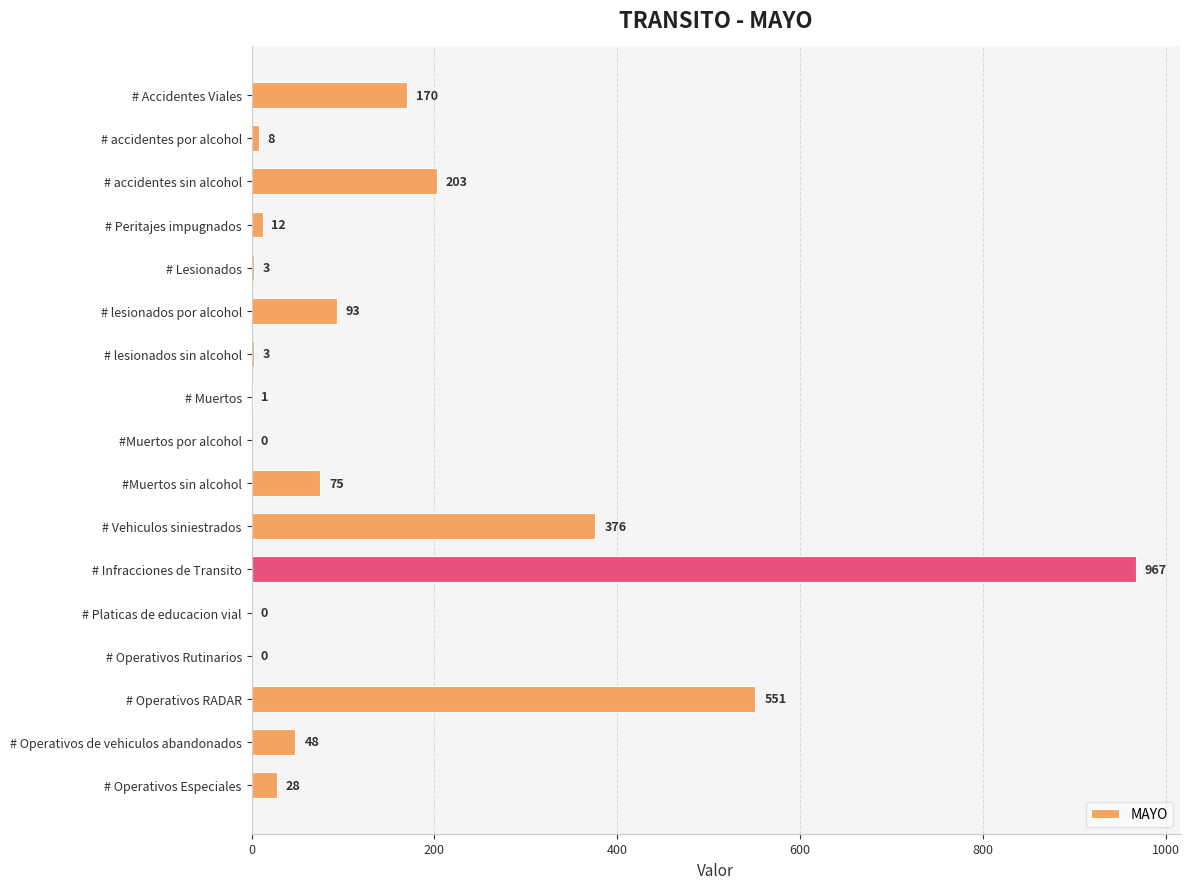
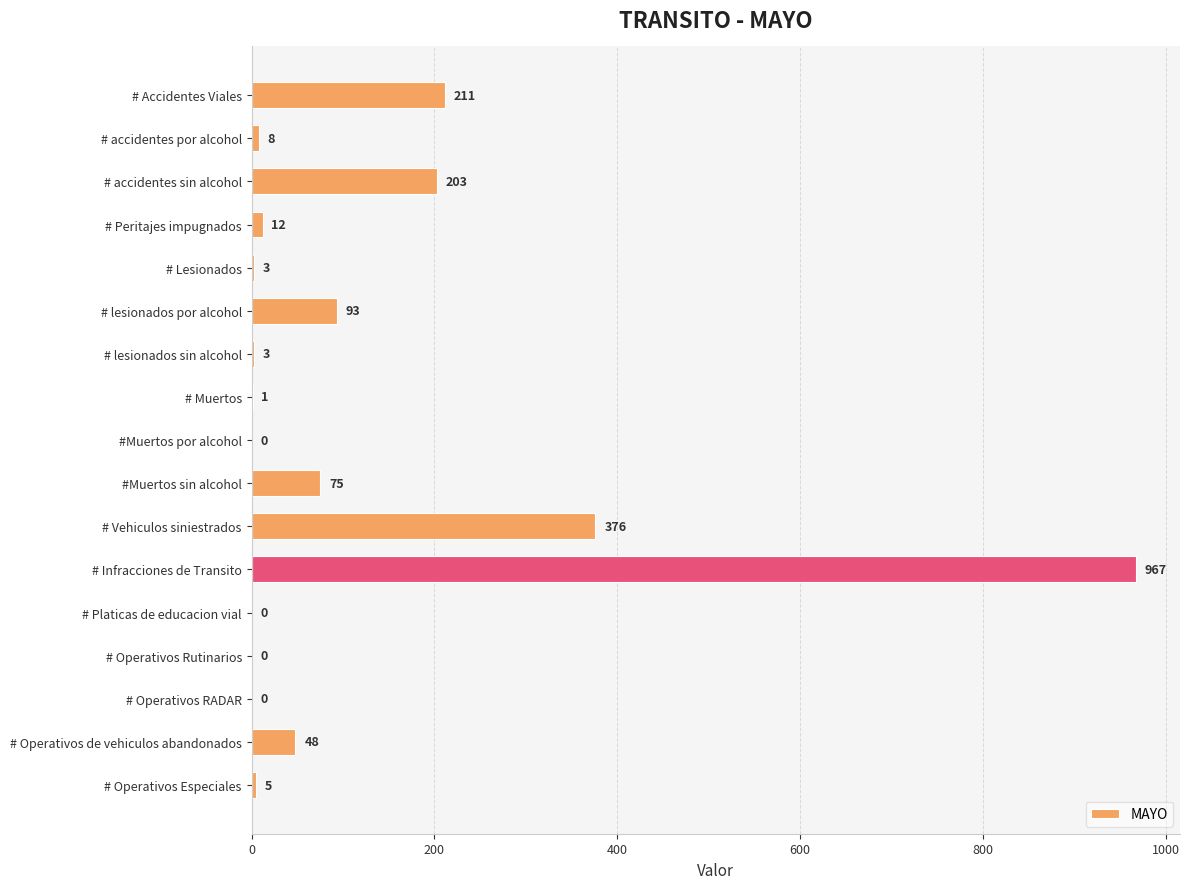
# Accidentes Viales: 170 -> 211
# Operativos RADAR: 551 -> 0
# Operativos Especiales: 28 -> 5
